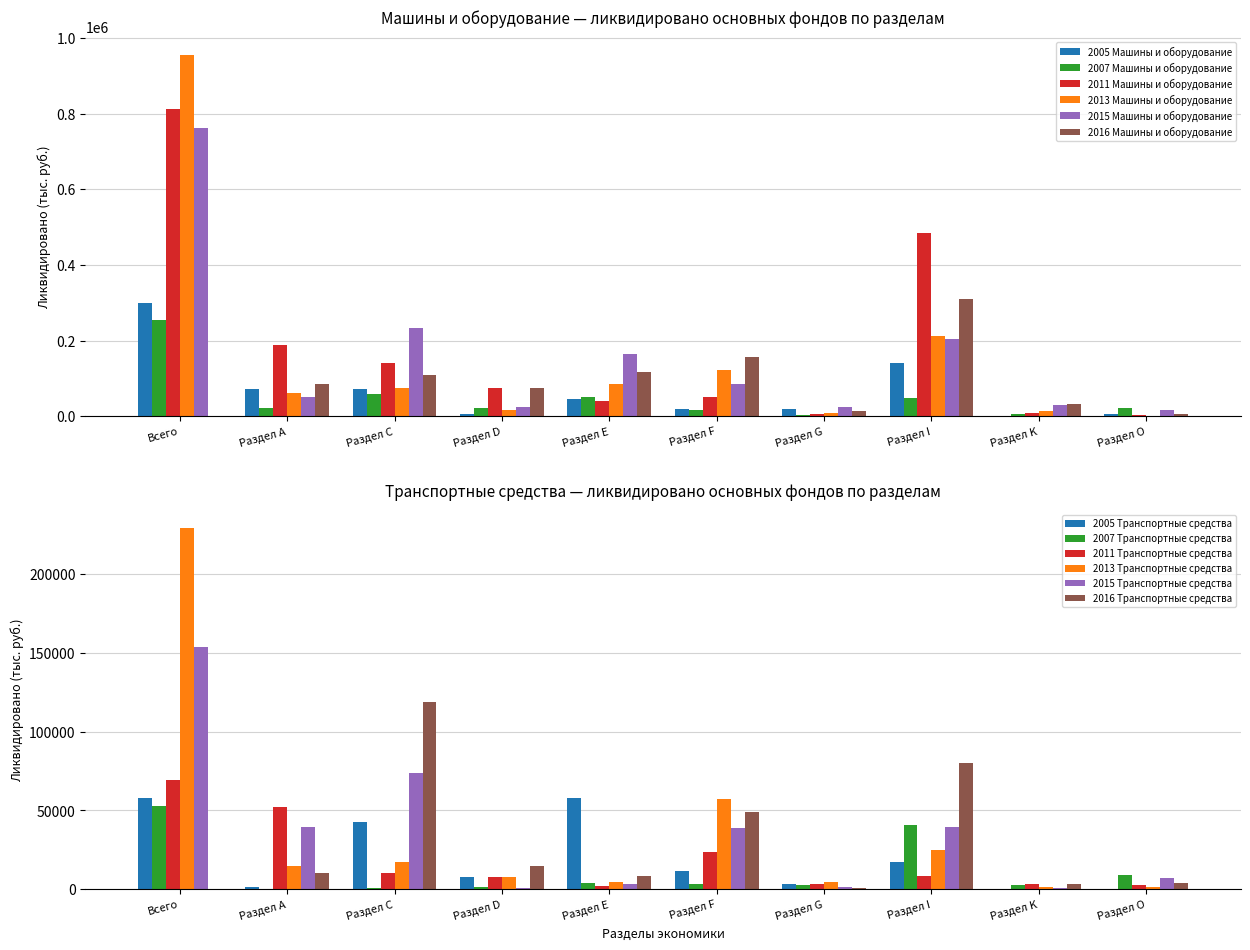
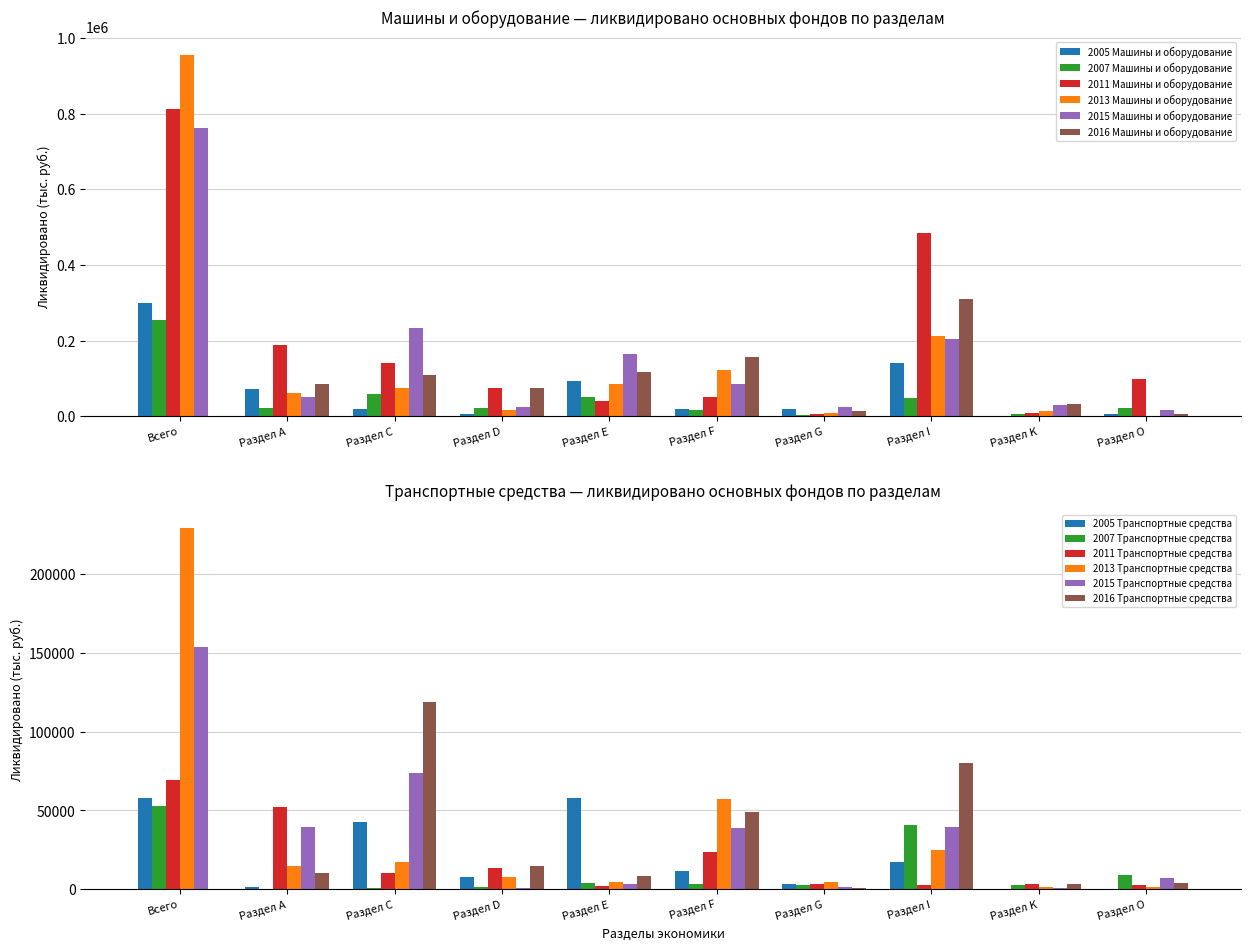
Машины и оборудование — ликвидировано основных фондов по разделам, 2005 Машины и оборудование, Раздел С: 70000 -> 20000
Машины и оборудование — ликвидировано основных фондов по разделам, 2005 Машины и оборудование, Раздел Е: 40000 -> 90000
Машины и оборудование — ликвидировано основных фондов по разделам, 2011 Машины и оборудование, Раздел O: 0 -> 100000
Транспортные средства — ликвидировано основных фондов по разделам, 2011 Транспортные средства, Раздел D: 8000 -> 14000
Транспортные средства — ликвидировано основных фондов по разделам, 2011 Транспортные средства, Раздел I: 8000 -> 3000
